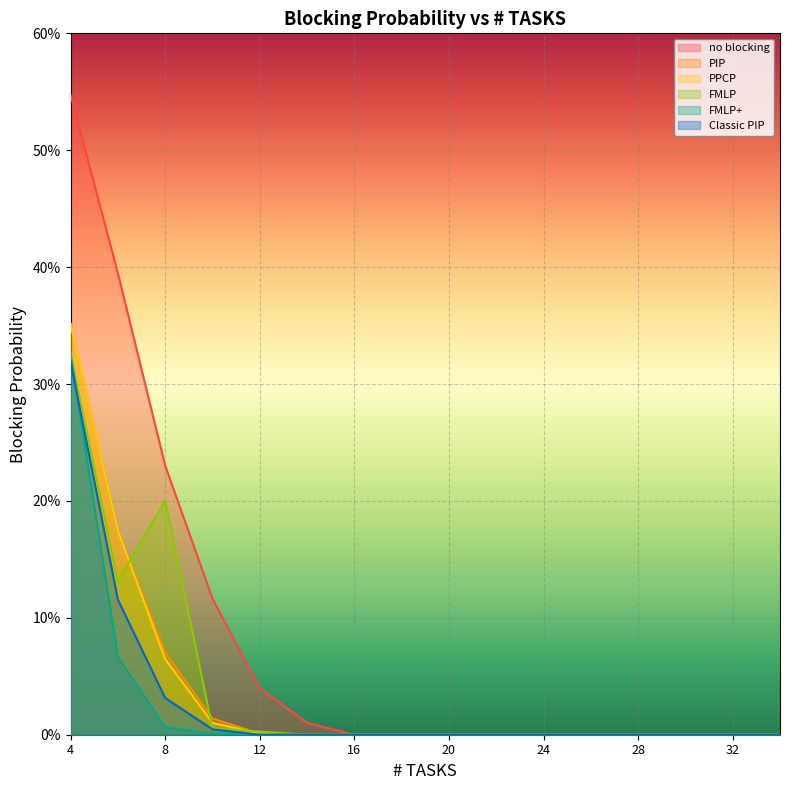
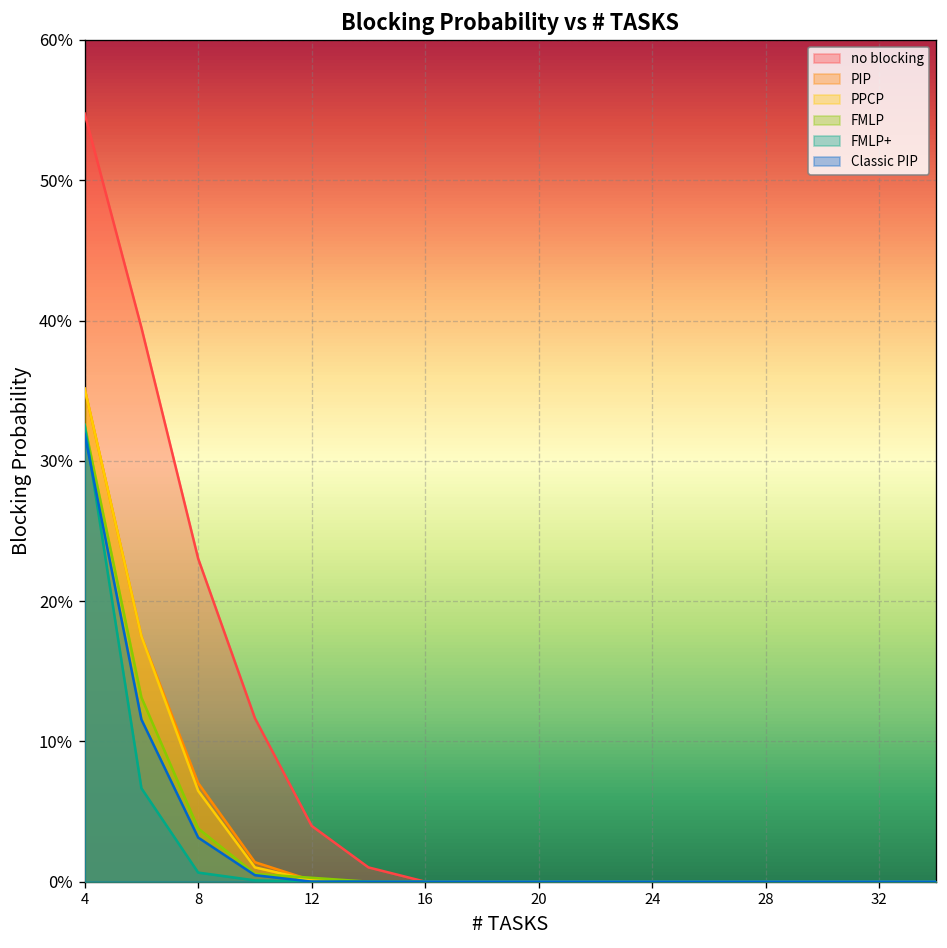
FMLP, 8: 20.0% -> 3.8%
